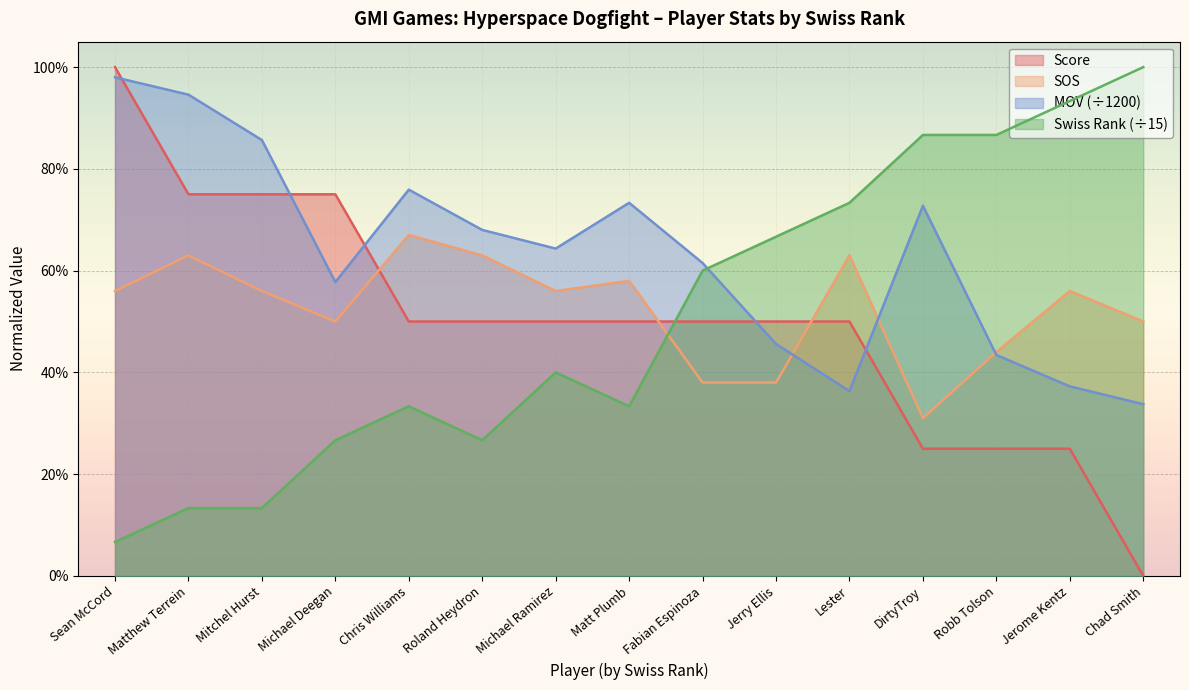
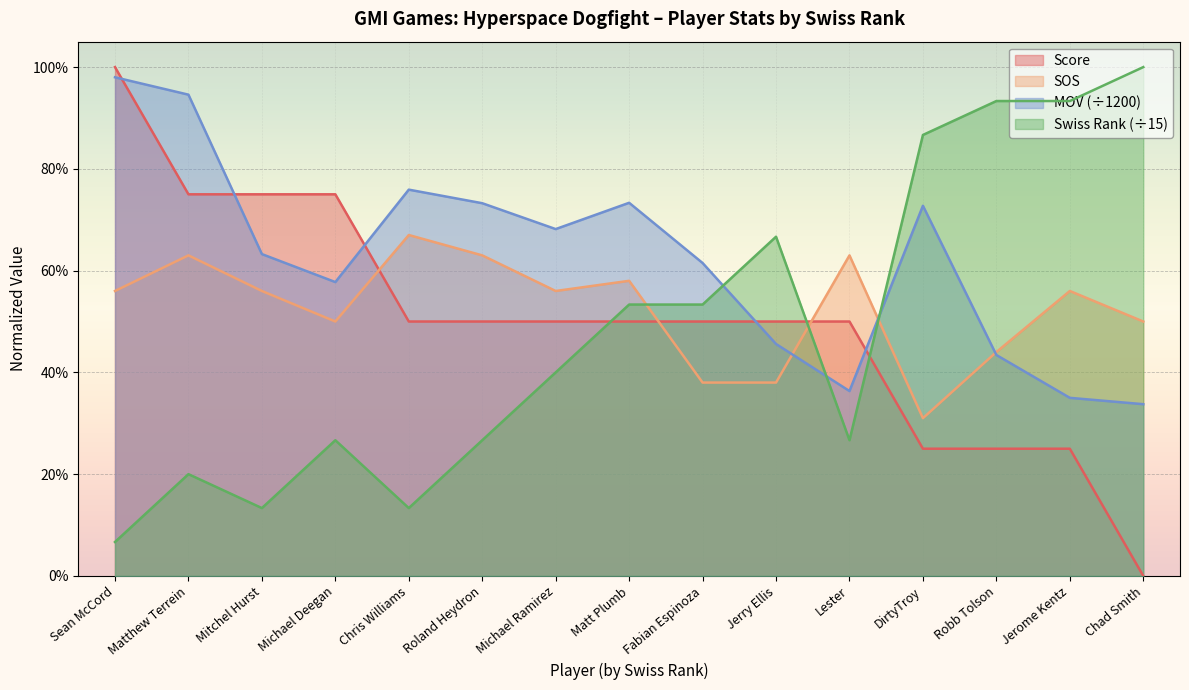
Swiss Rank (÷15), Matthew Terrein: 13% -> 20%
MOV (÷1200), Mitchel Hurst: 86% -> 63%
Swiss Rank (÷15), Chris Williams: 33% -> 13%
MOV (÷1200), Roland Heydron: 68% -> 73%
MOV (÷1200), Michael Ramirez: 64% -> 68%
Swiss Rank (÷15), Matt Plumb: 33% -> 53%
Swiss Rank (÷15), Fabian Espinoza: 60% -> 53%
Swiss Rank (÷15), Lester: 73% -> 27%
Swiss Rank (÷15), Robb Tolson: 87% -> 93%
MOV (÷1200), Jerome Kentz: 37% -> 35%
